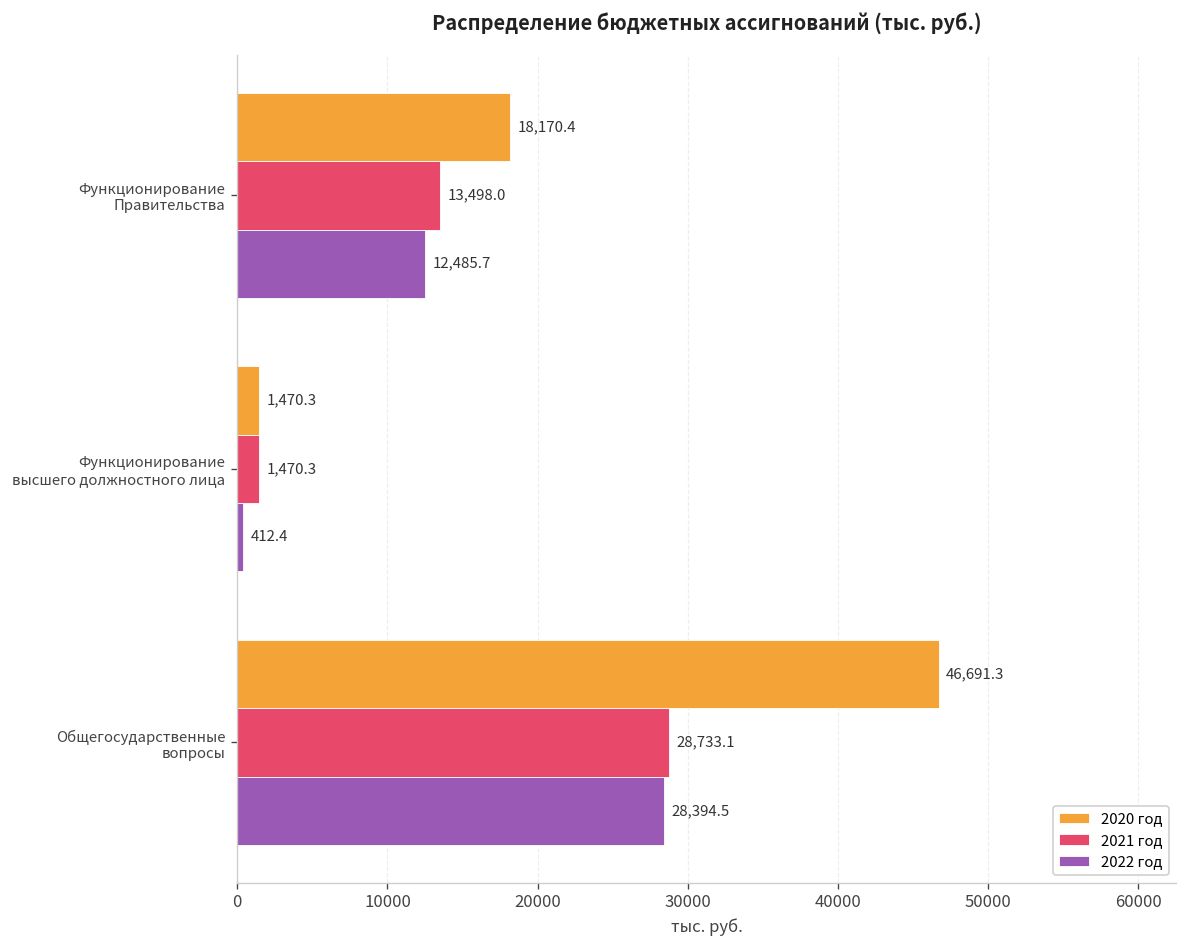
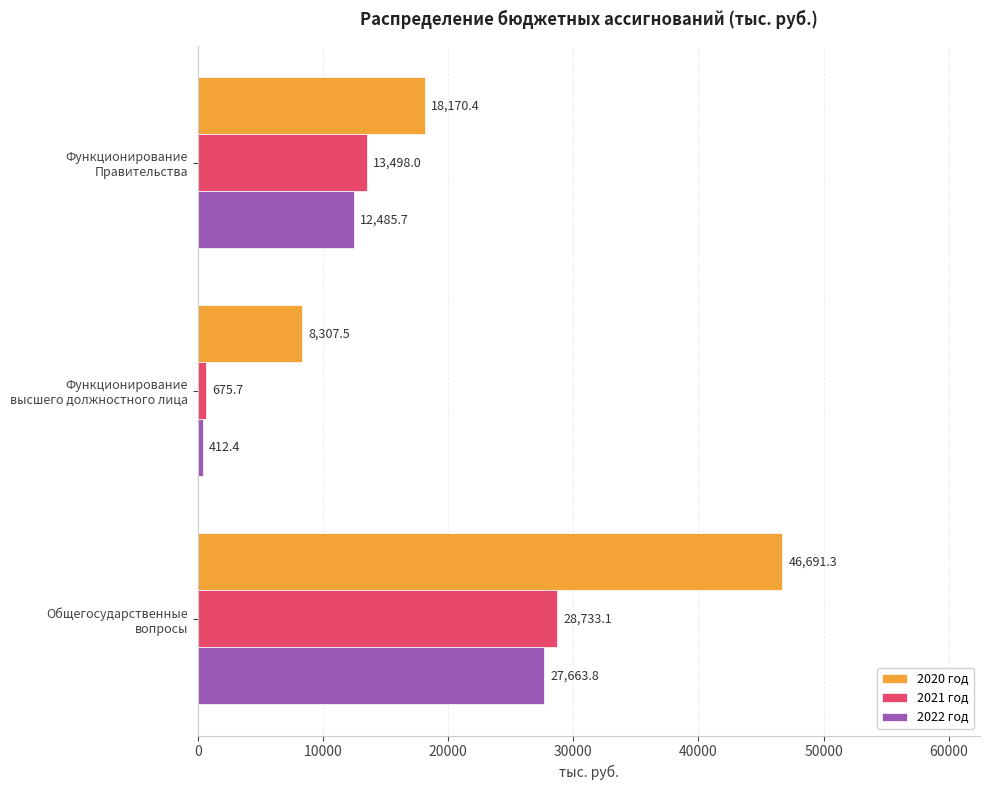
2020 год, Функционирование высшего должностного лица: 1,470.3 -> 8,307.5
2021 год, Функционирование высшего должностного лица: 1,470.3 -> 675.7
2022 год, Общегосударственные вопросы: 28,394.5 -> 27,663.8
